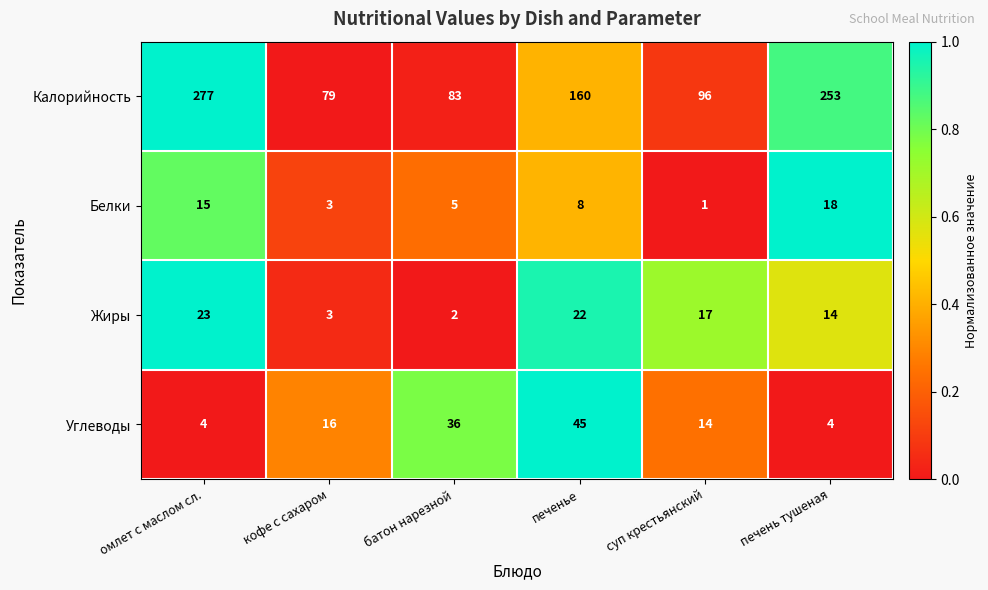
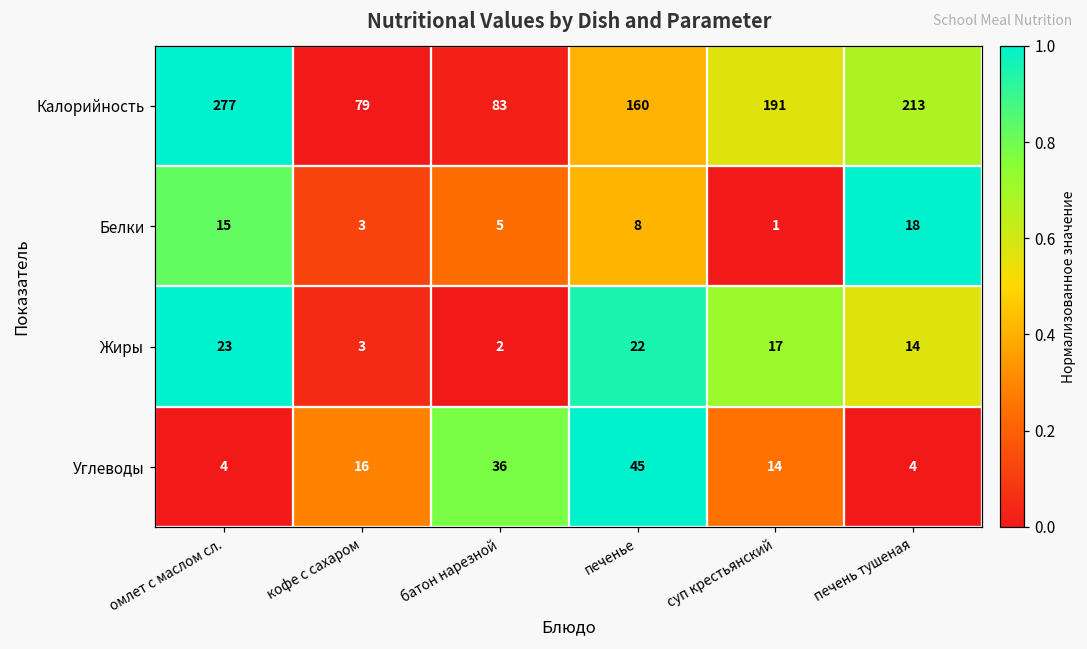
Калорийность, суп крестьянский: 96 -> 191
Калорийность, печень тушеная: 253 -> 213
